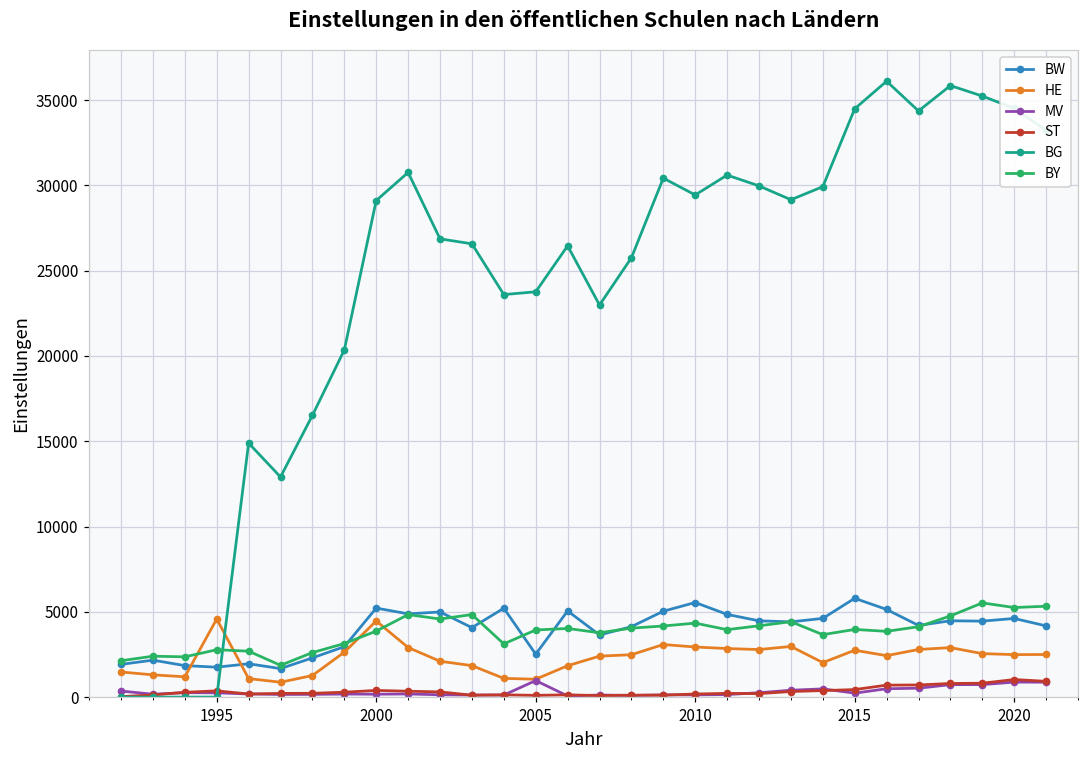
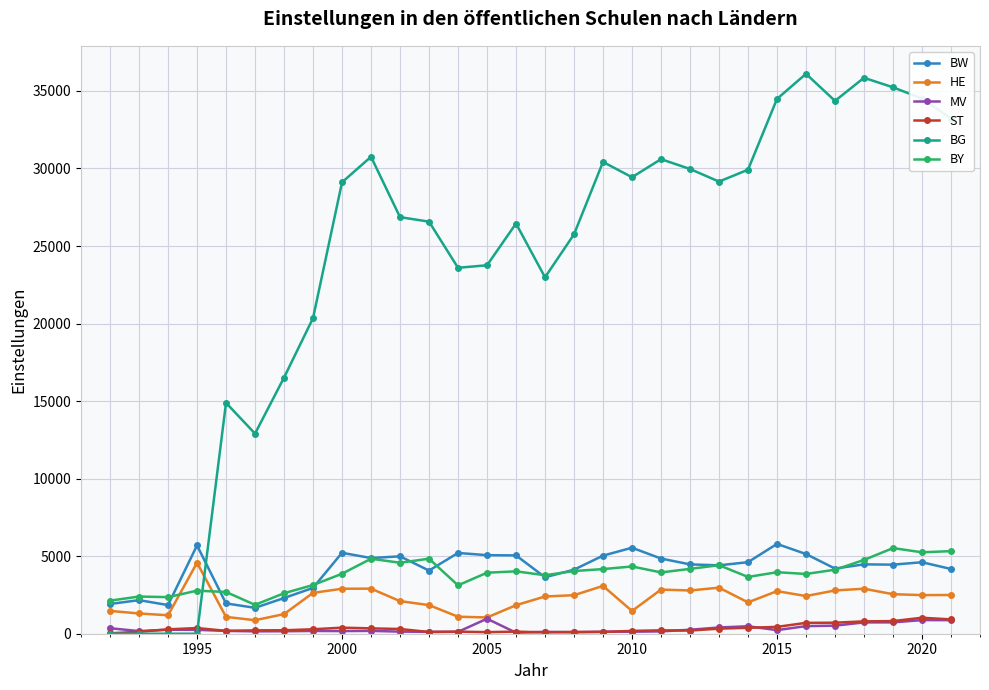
BW, 1995: 1800 -> 5700
HE, 2000: 4500 -> 2900
BW, 2005: 2500 -> 5100
HE, 2010: 2900 -> 1500
